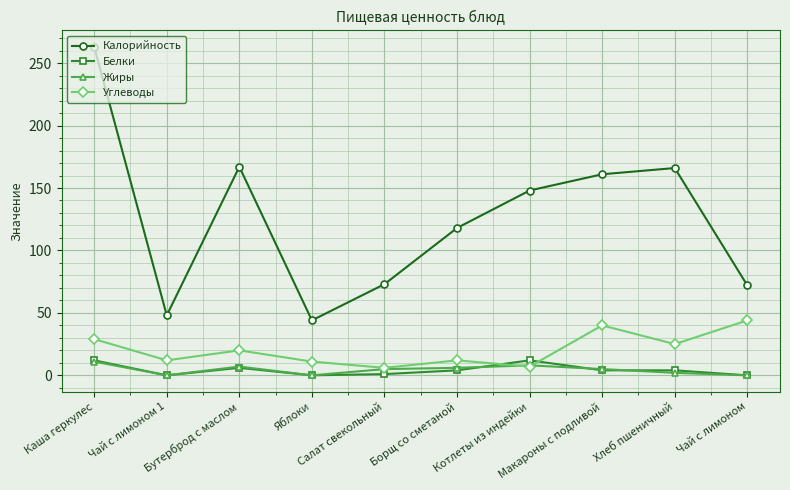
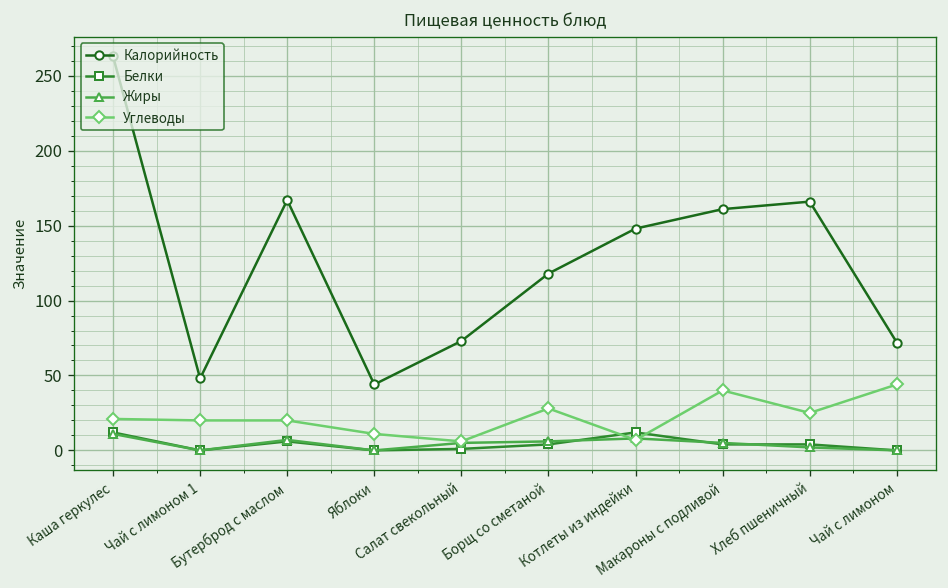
Углеводы, Каша геркулес: 29 -> 21
Углеводы, Чай с лимоном 1: 12 -> 20
Углеводы, Борщ со сметаной: 12 -> 28
